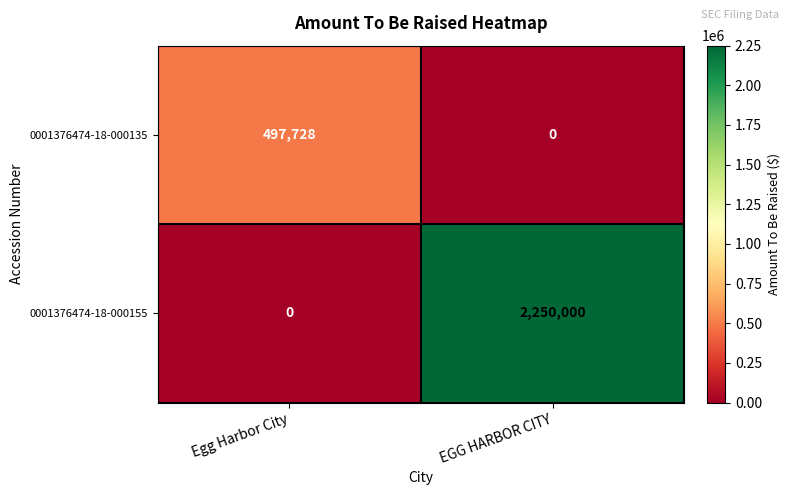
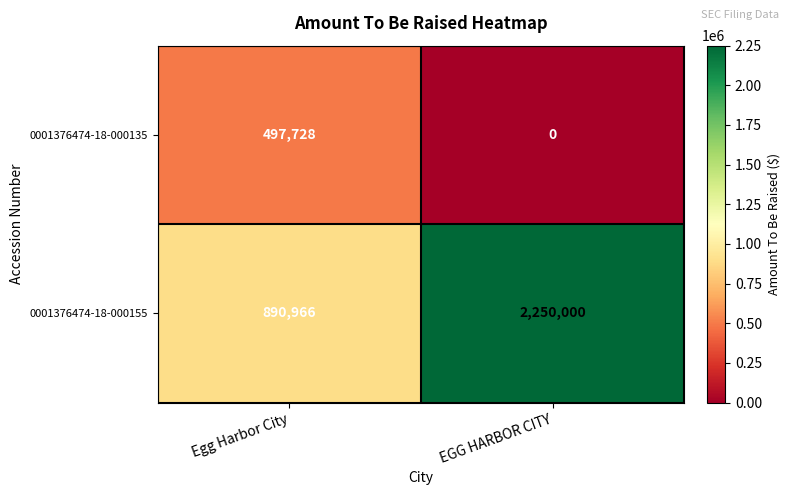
0001376474-18-000155, Egg Harbor City: 0 -> 890,966
